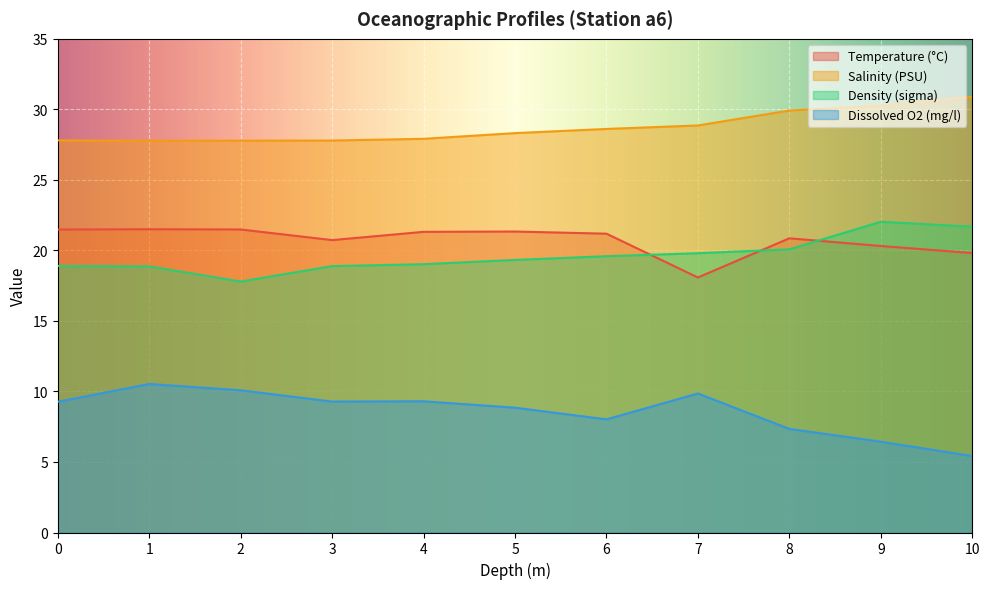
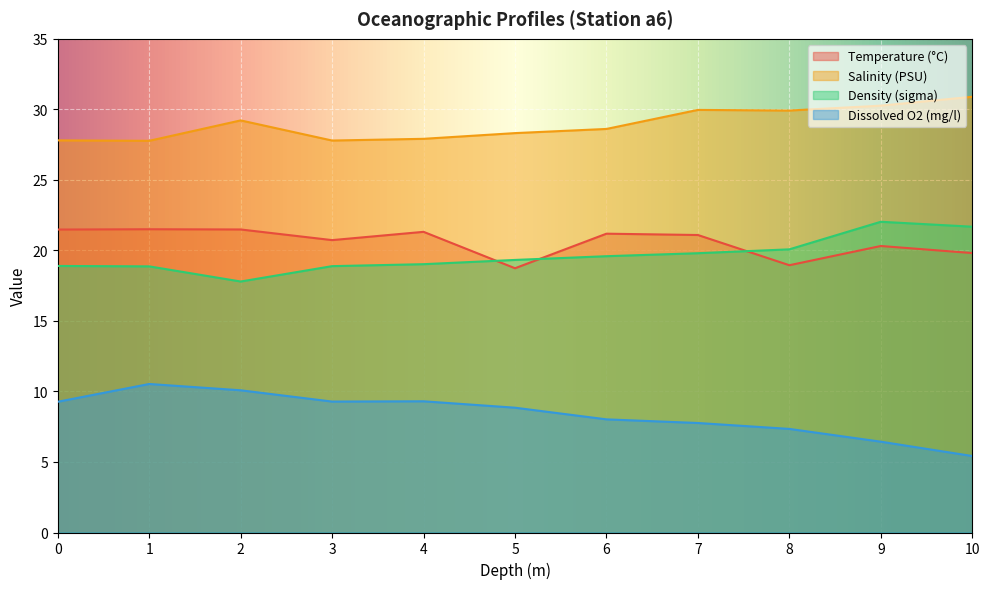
Salinity (PSU), 2: 27.8 -> 29.2
Temperature (°C), 5: 21.3 -> 18.7
Temperature (°C), 7: 18.1 -> 21.1
Salinity (PSU), 7: 28.9 -> 30.0
Dissolved O2 (mg/l), 7: 9.9 -> 7.8
Temperature (°C), 8: 20.9 -> 19.0
